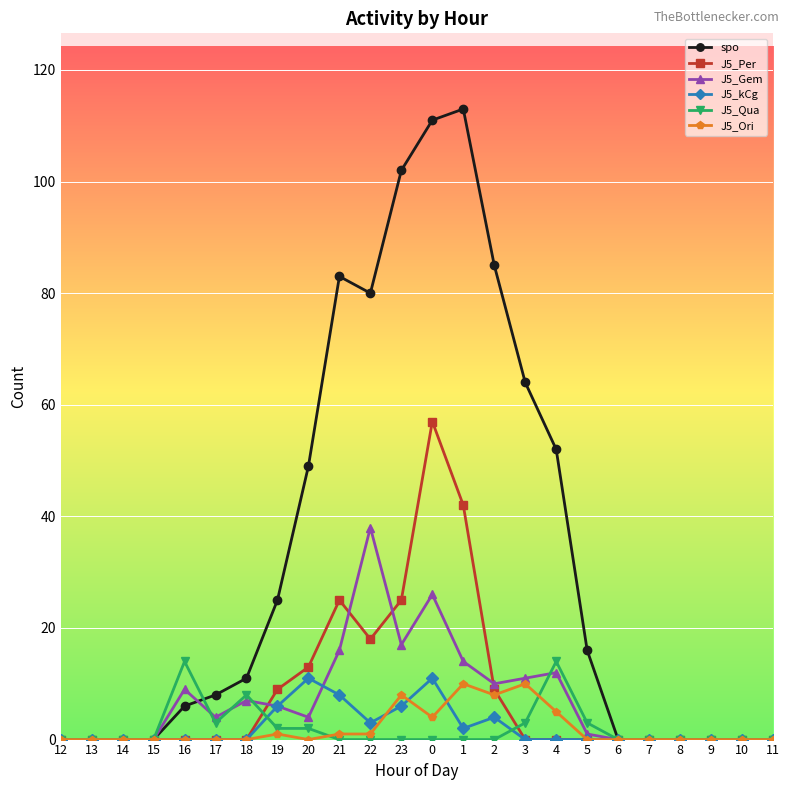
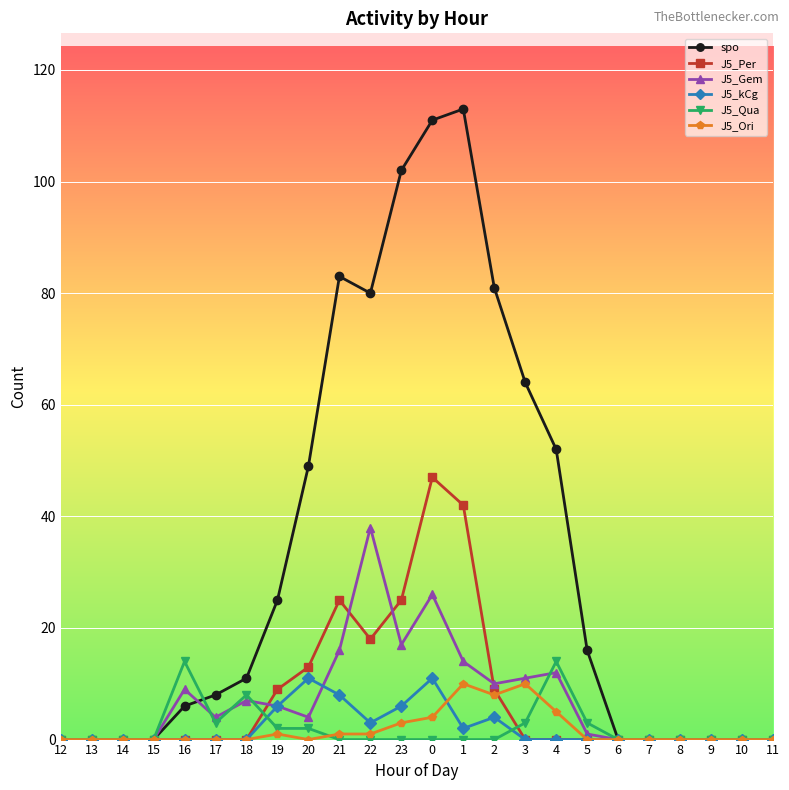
J5_Ori, 23: 8 -> 3
J5_Per, 0: 57 -> 47
spo, 2: 85 -> 81
